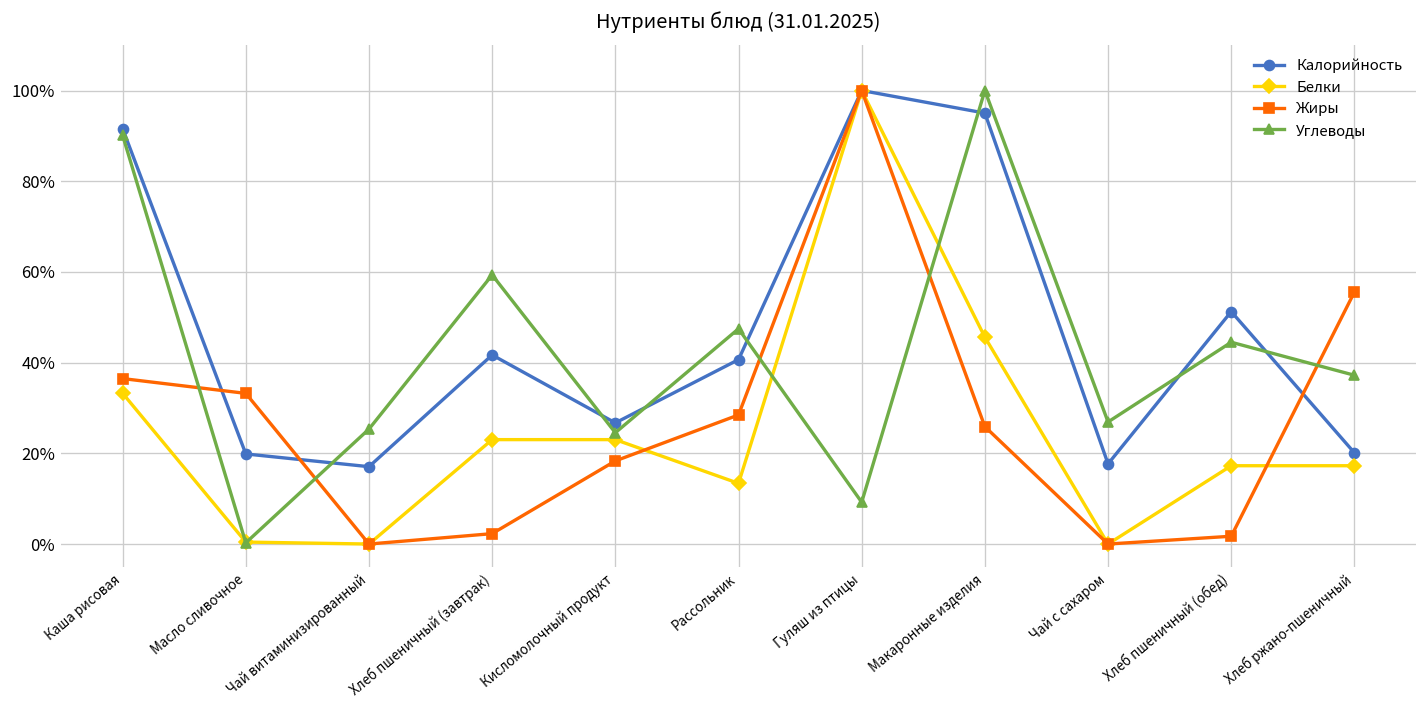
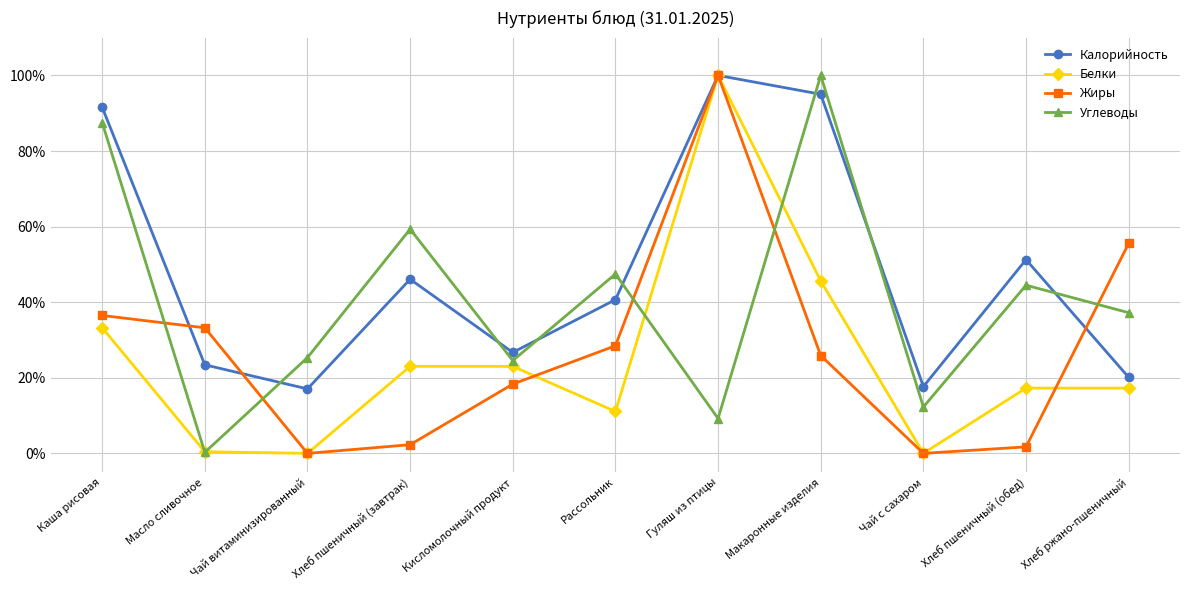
Углеводы, Каша рисовая: 90% -> 88%
Калорийность, Масло сливочное: 20% -> 23%
Калорийность, Хлеб пшеничный (завтрак): 42% -> 46%
Белки, Рассольник: 13% -> 11%
Углеводы, Чай с сахаром: 27% -> 12%
